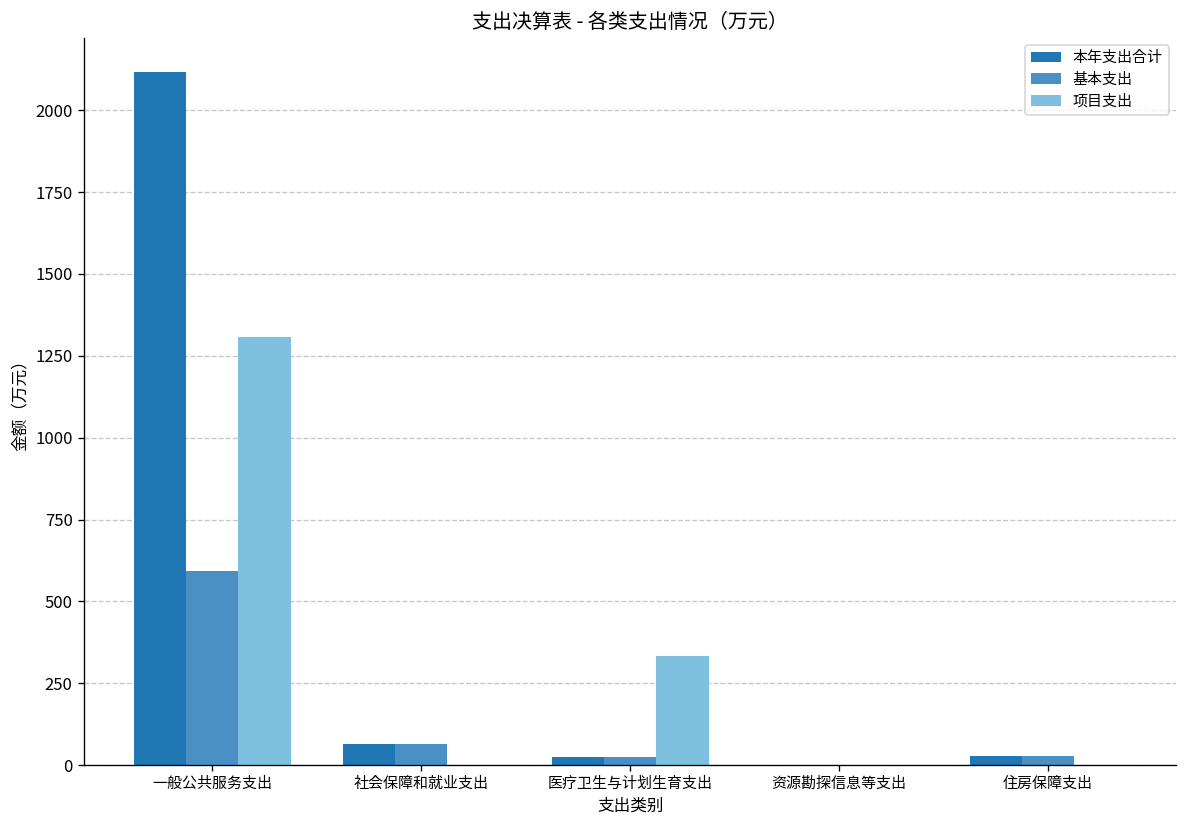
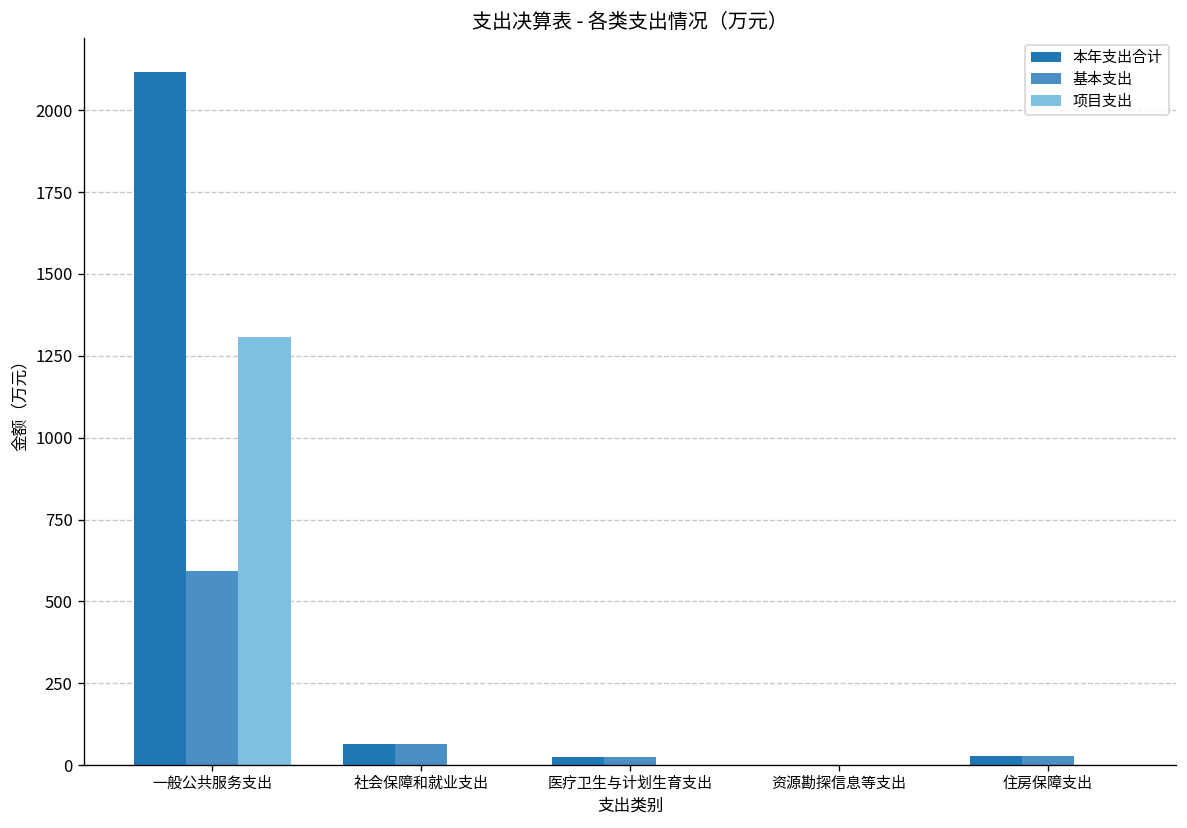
项目支出, 医疗卫生与计划生育支出: 340 -> 0
